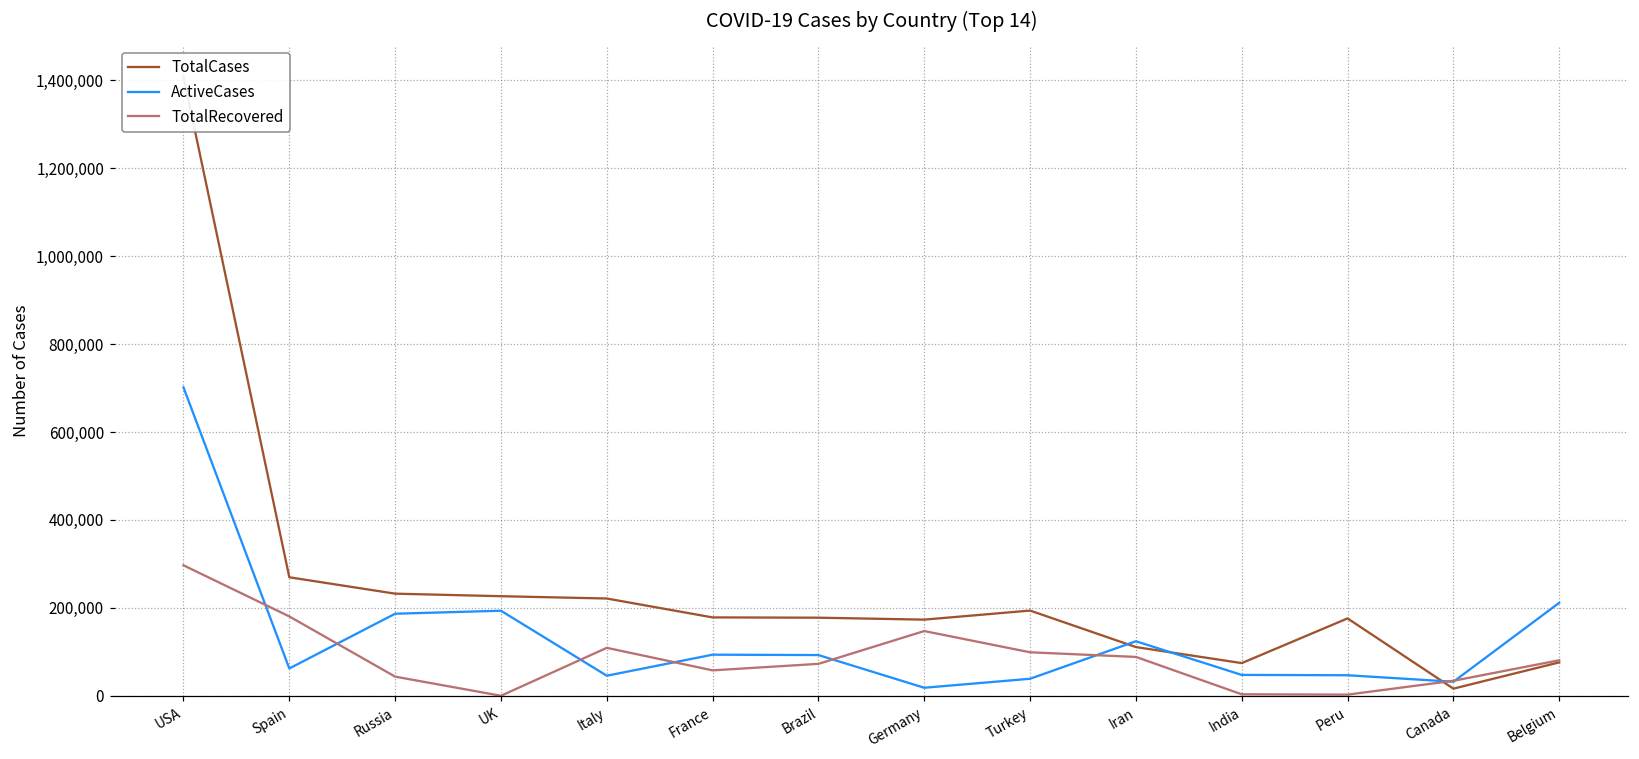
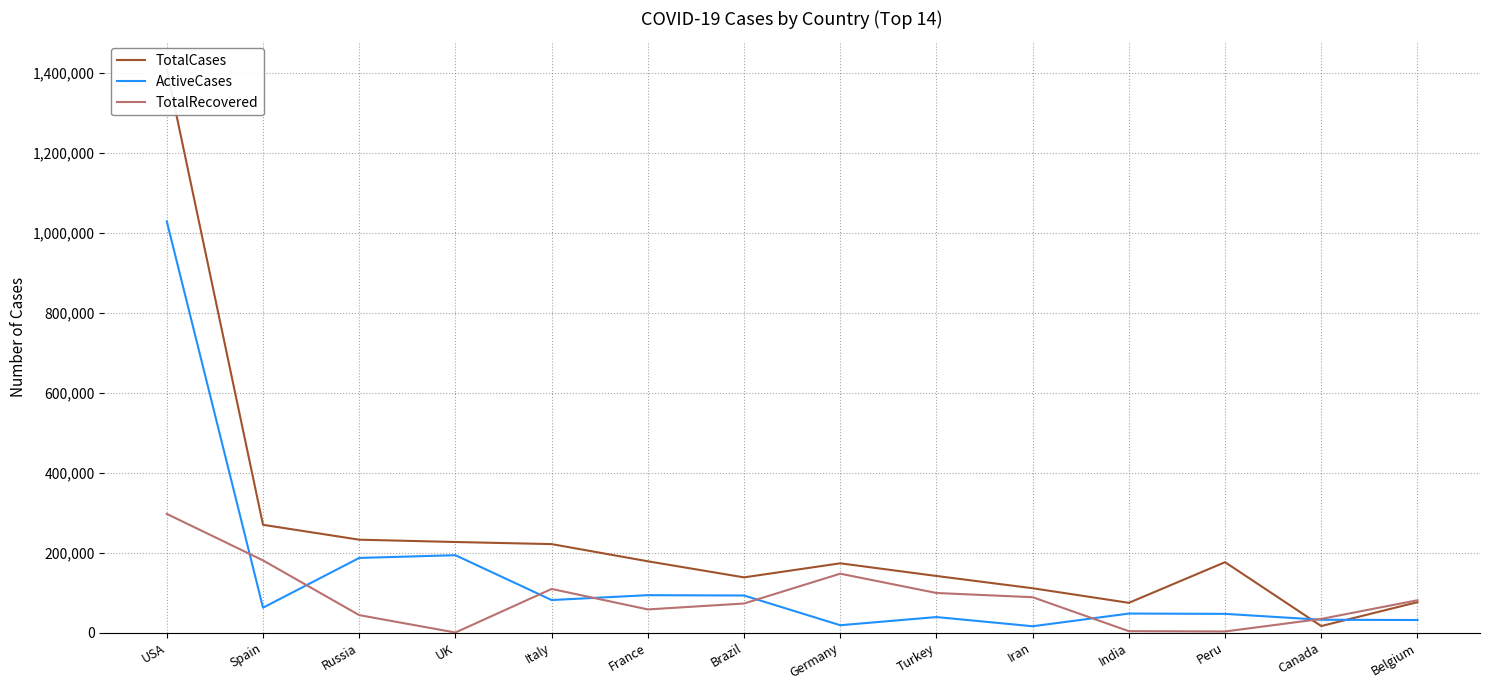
ActiveCases, USA: 700,000 -> 1,030,000
ActiveCases, Italy: 50,000 -> 80,000
TotalCases, Brazil: 180,000 -> 140,000
TotalCases, Turkey: 190,000 -> 140,000
ActiveCases, Iran: 120,000 -> 20,000
ActiveCases, Belgium: 210,000 -> 30,000
